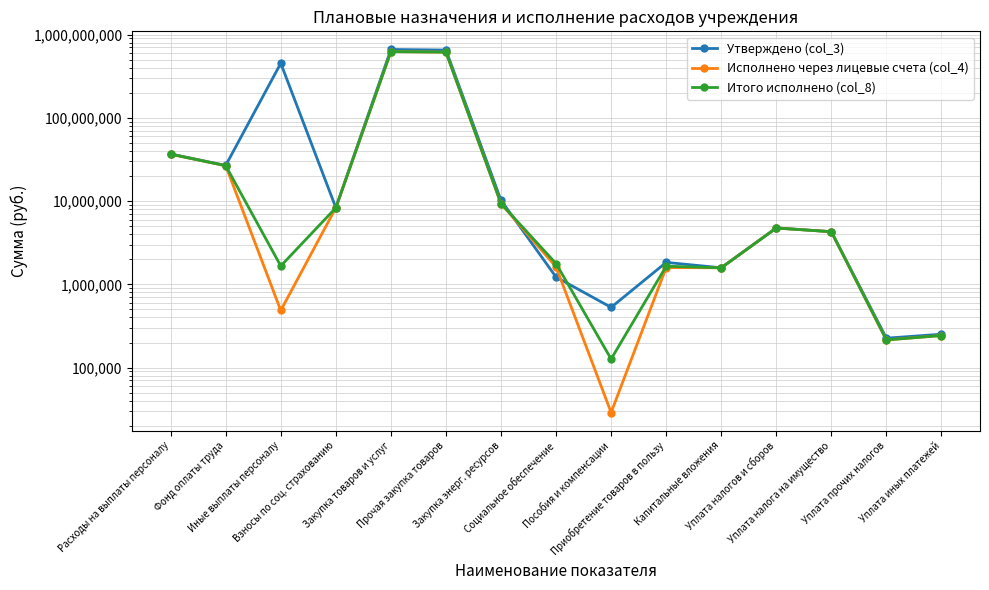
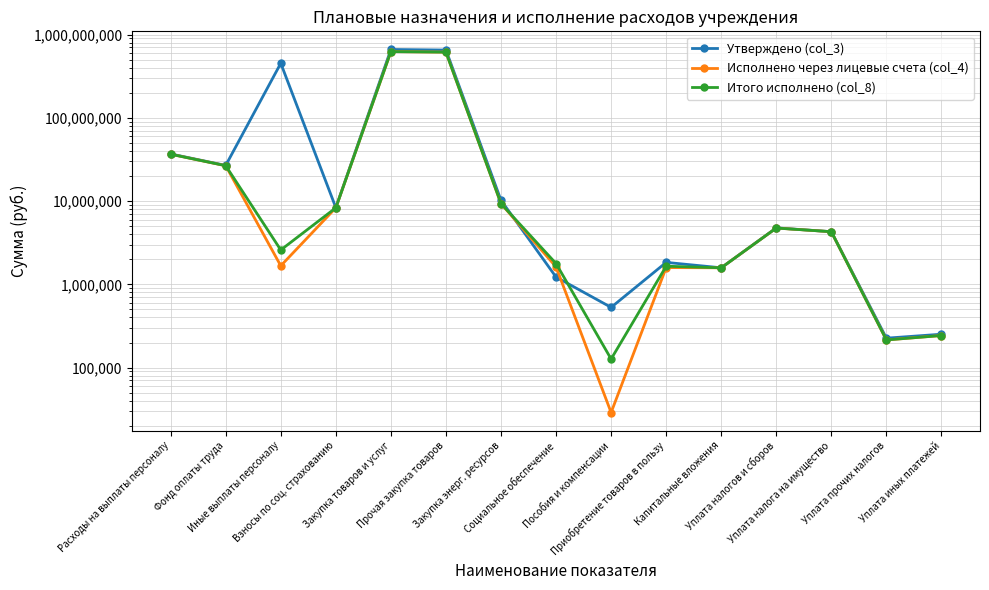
Исполнено через лицевые счета (col_4), Иные выплаты персоналу: 500,000 -> 1,700,000
Итого исполнено (col_8), Иные выплаты персоналу: 1,700,000 -> 2,600,000
